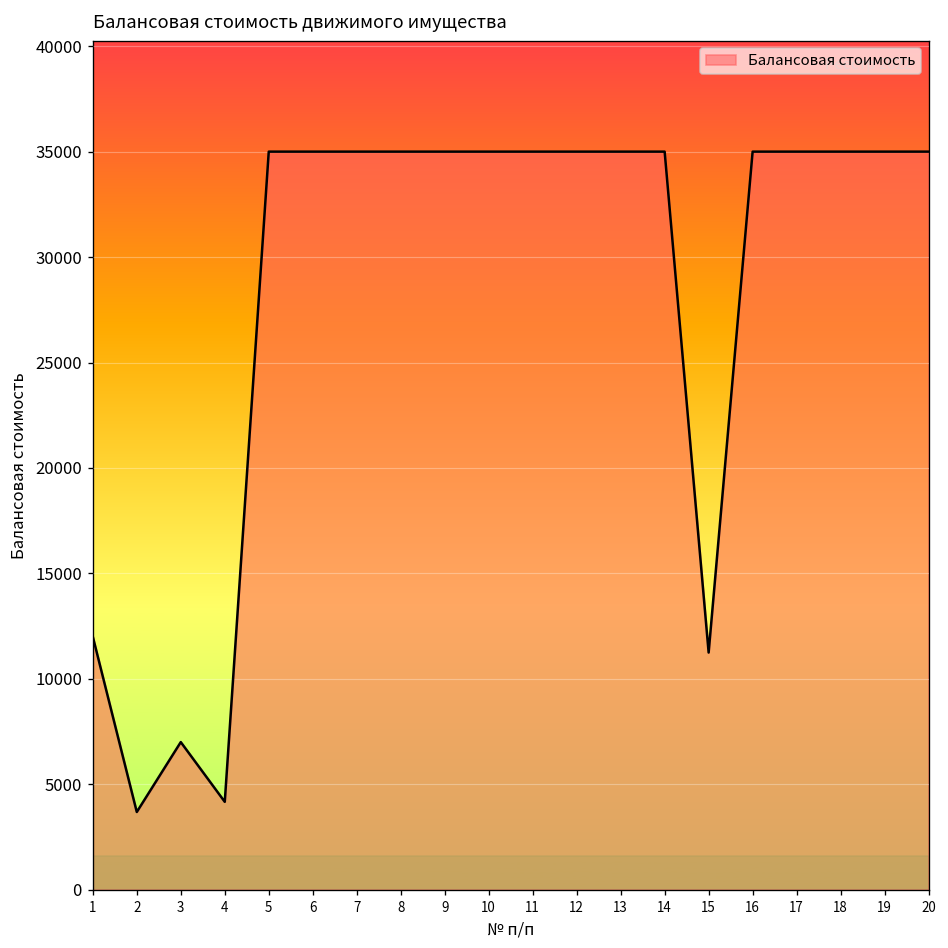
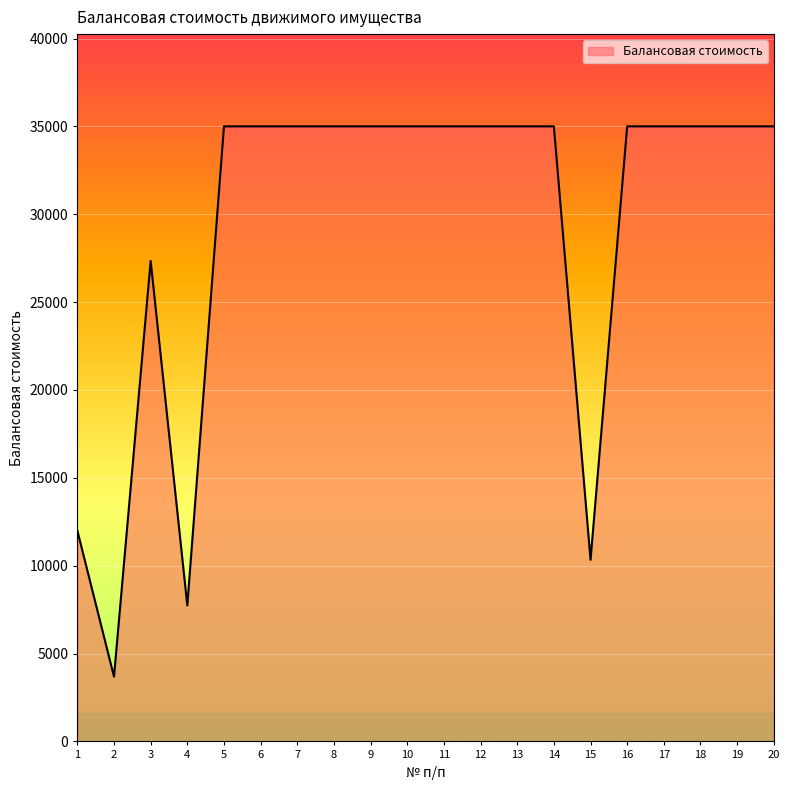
3: 7000 -> 27300
4: 4200 -> 7700
15: 11200 -> 10300
